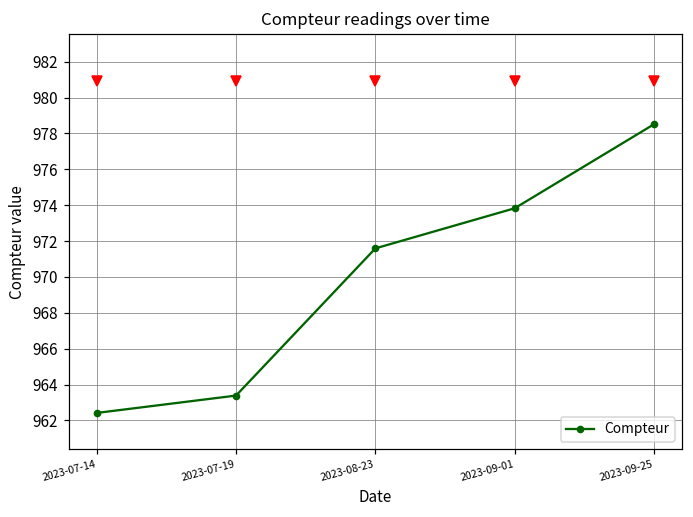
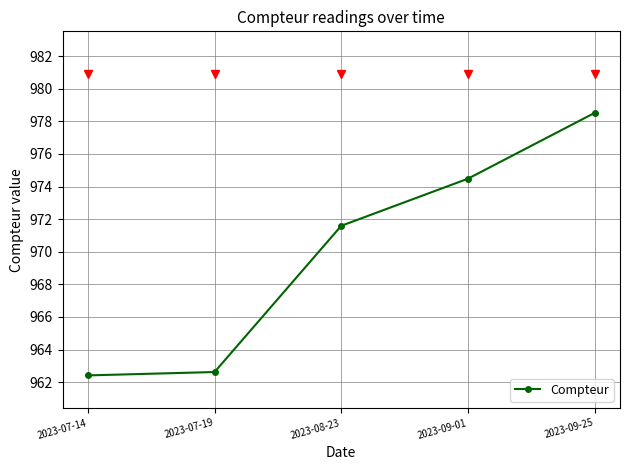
Compteur, 2023-07-19: 963.4 -> 962.6
Compteur, 2023-09-01: 973.8 -> 974.5
